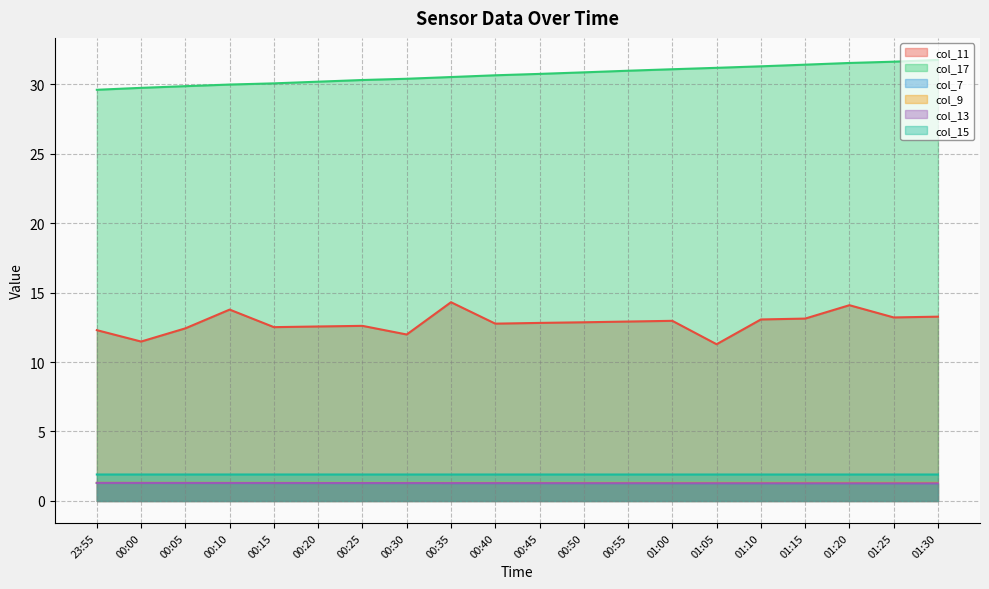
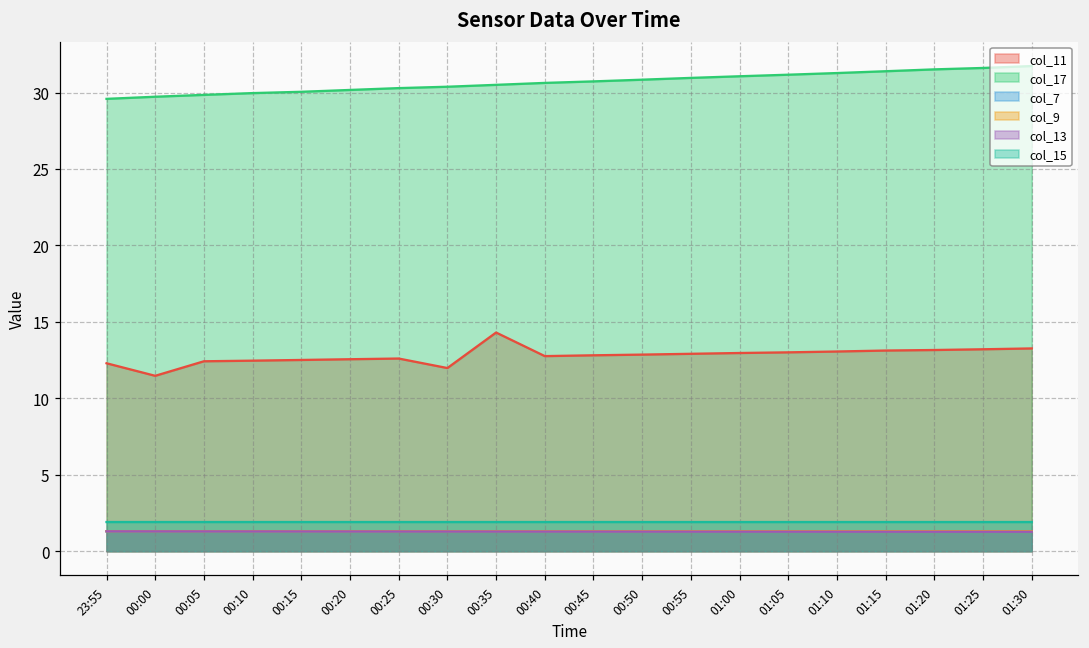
col_11, 00:10: 13.8 -> 12.5
col_11, 01:05: 11.3 -> 13.0
col_11, 01:20: 14.1 -> 13.2
